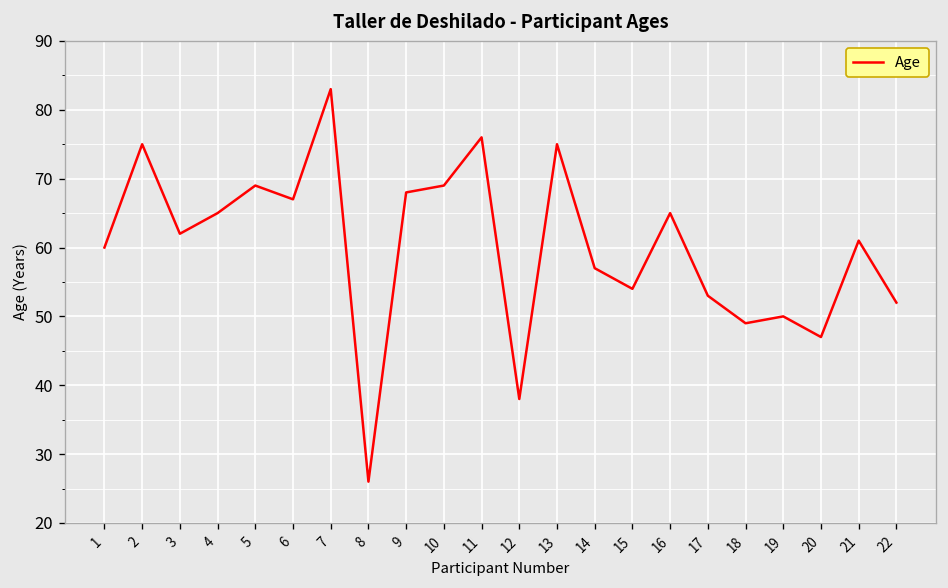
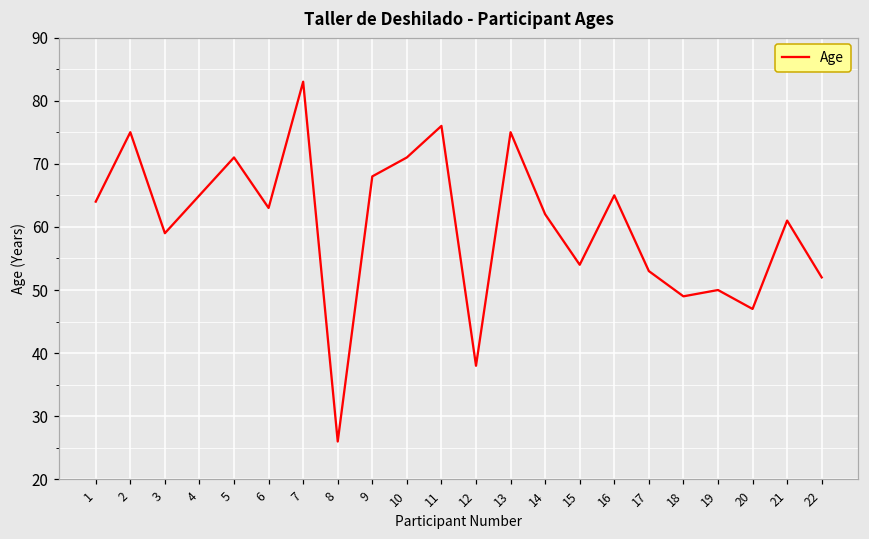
1: 60 -> 64
3: 62 -> 59
5: 69 -> 71
6: 67 -> 63
10: 69 -> 71
14: 57 -> 62
